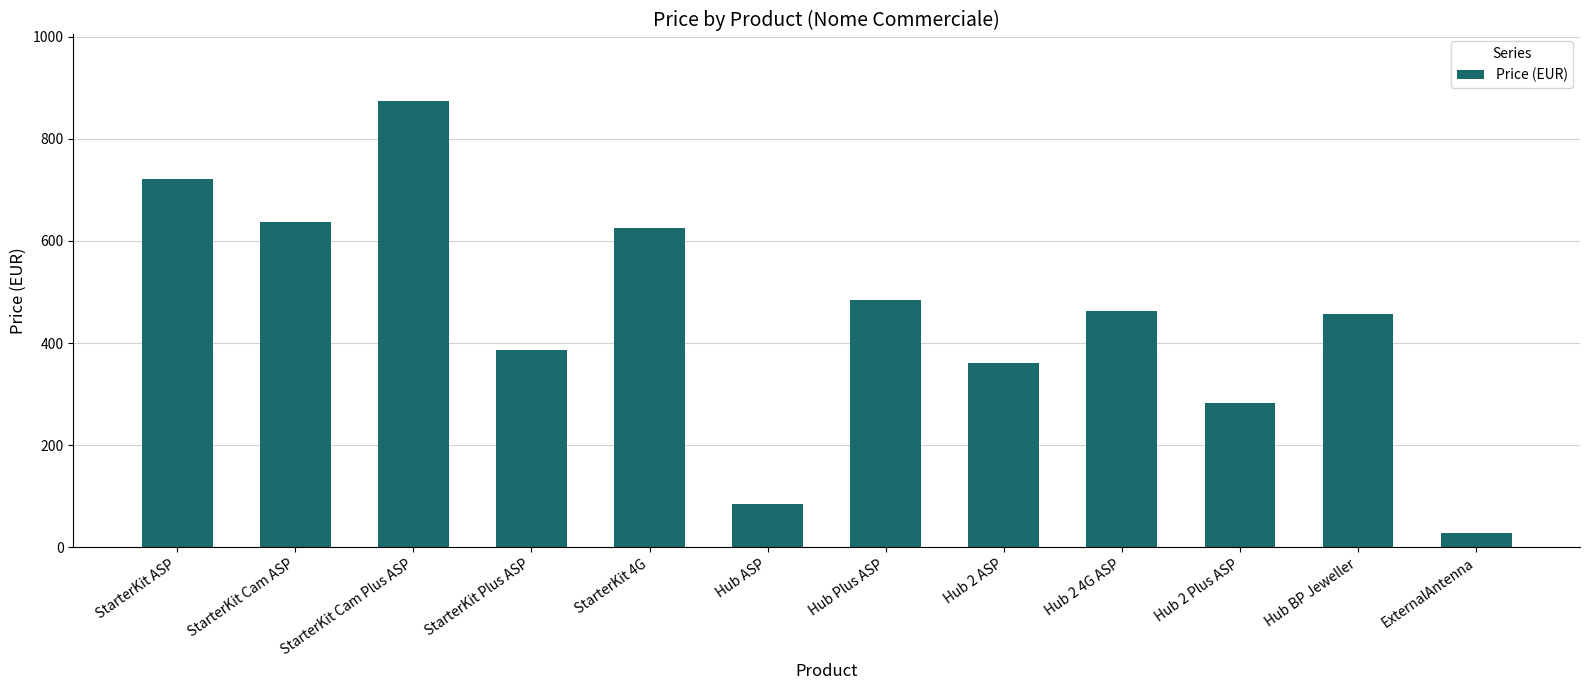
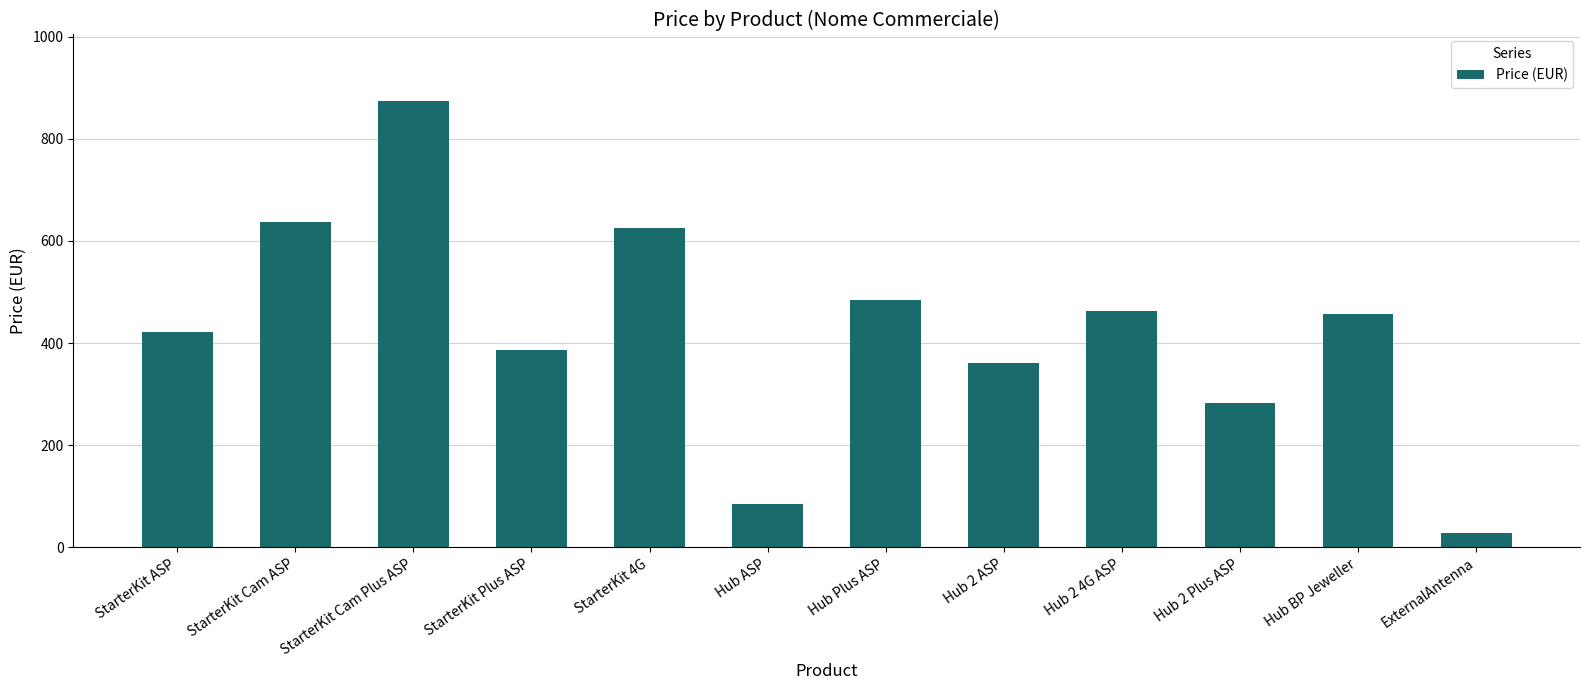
StarterKit ASP: 720 -> 420
